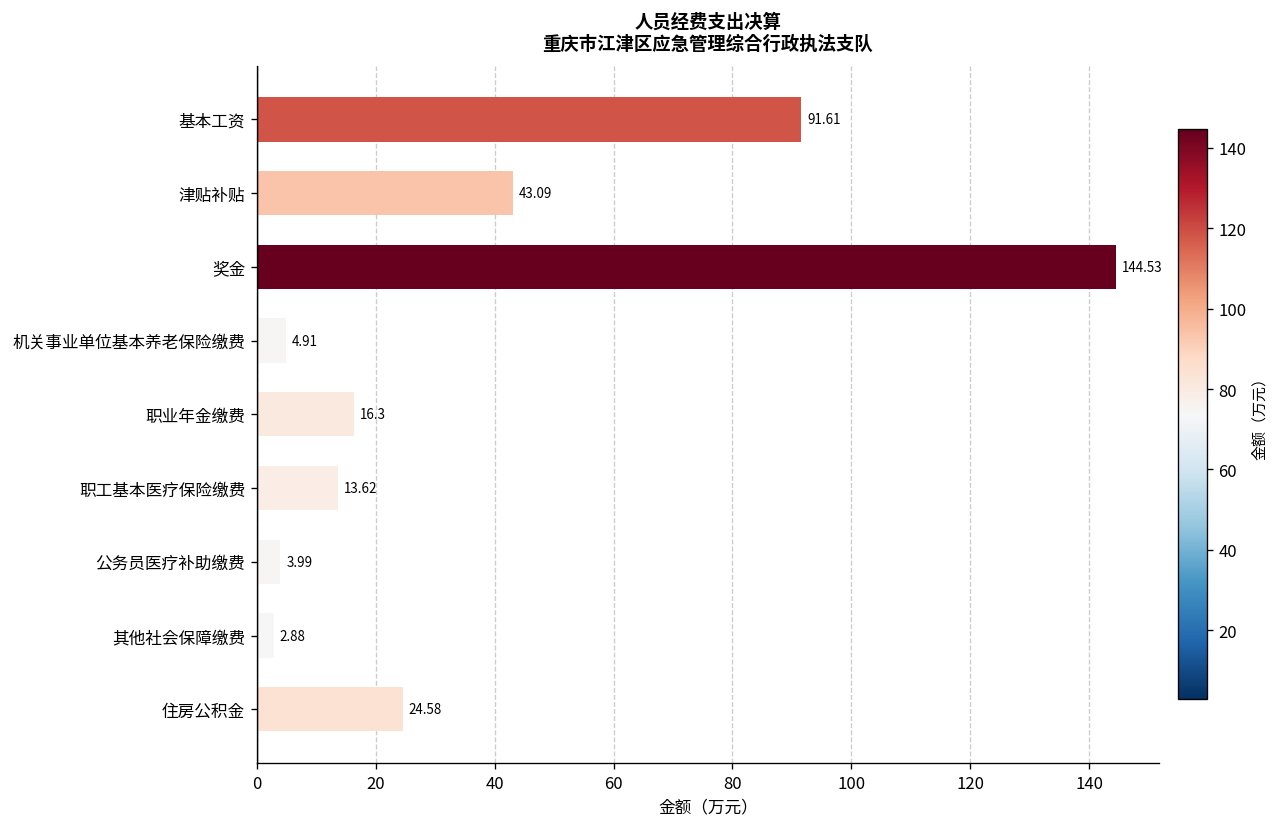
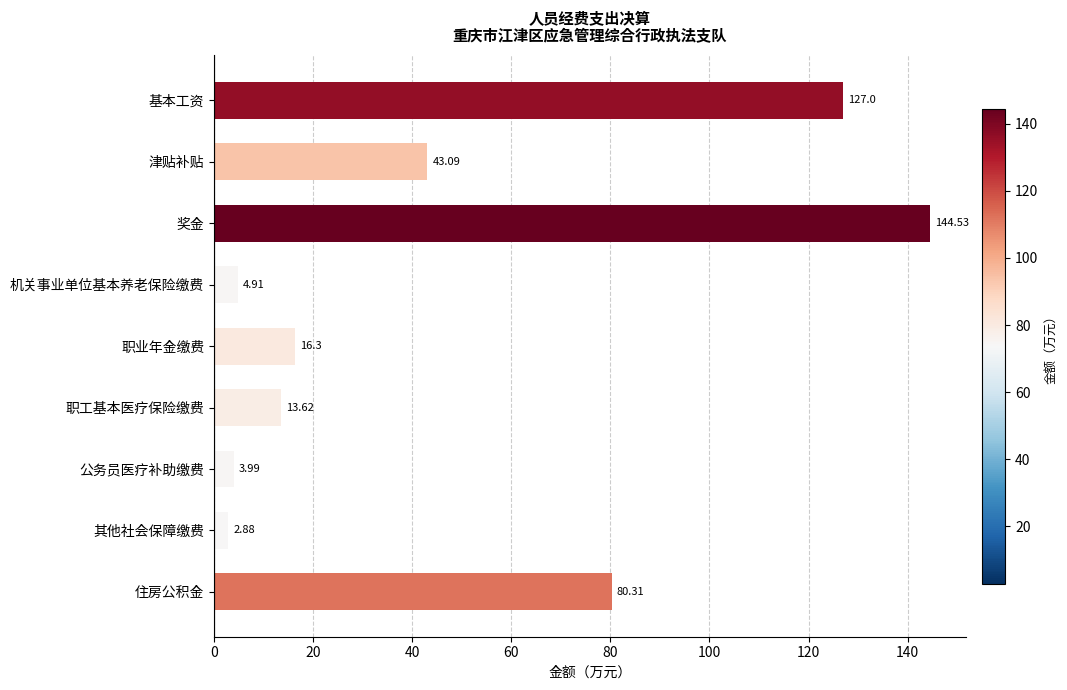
基本工资: 91.61 -> 127.0
住房公积金: 24.58 -> 80.31
